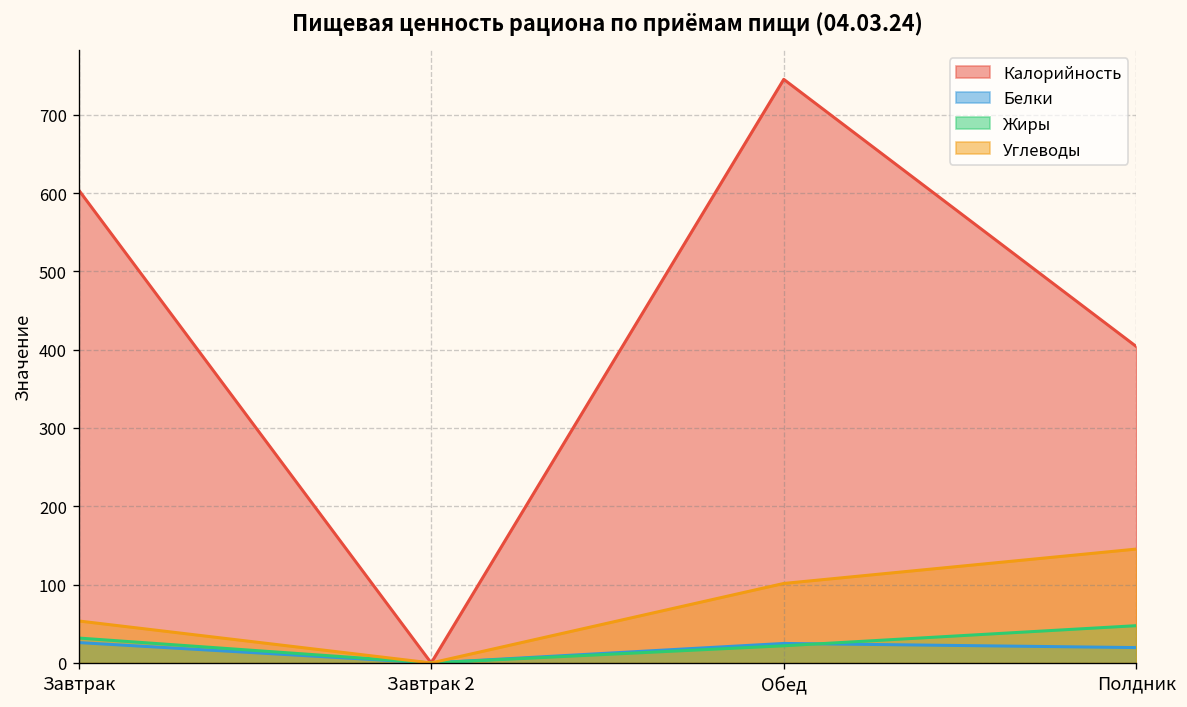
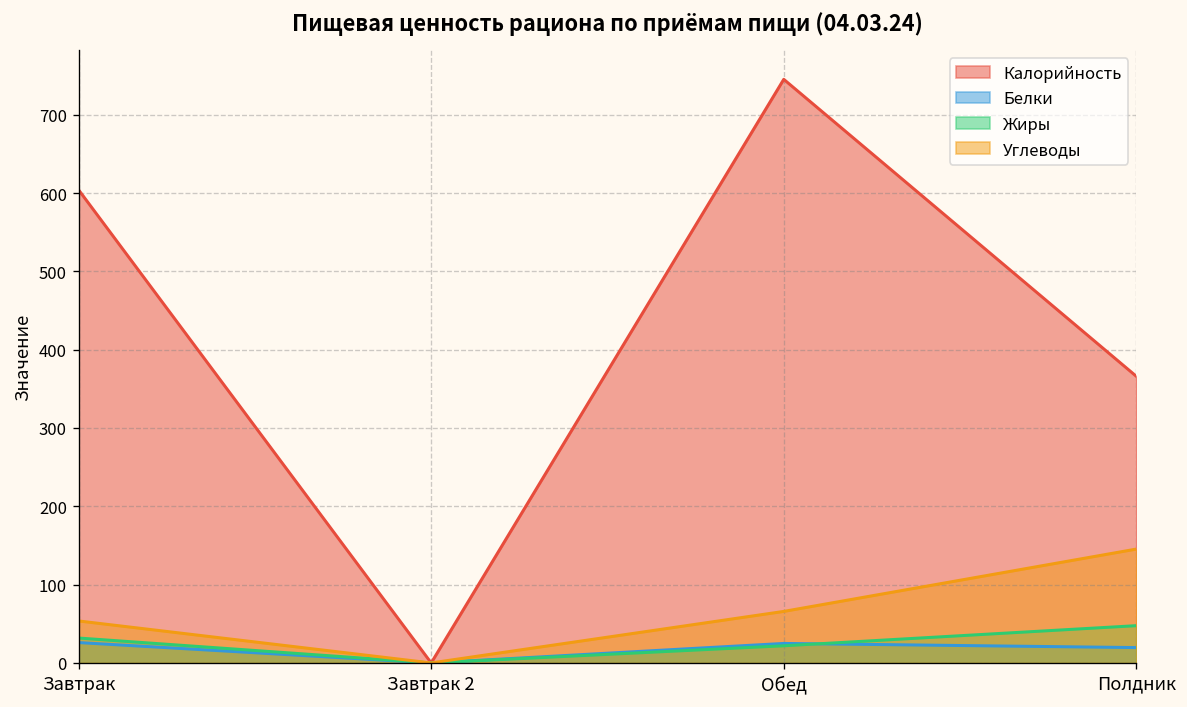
Углеводы, Обед: 100 -> 70
Калорийность, Полдник: 400 -> 370
